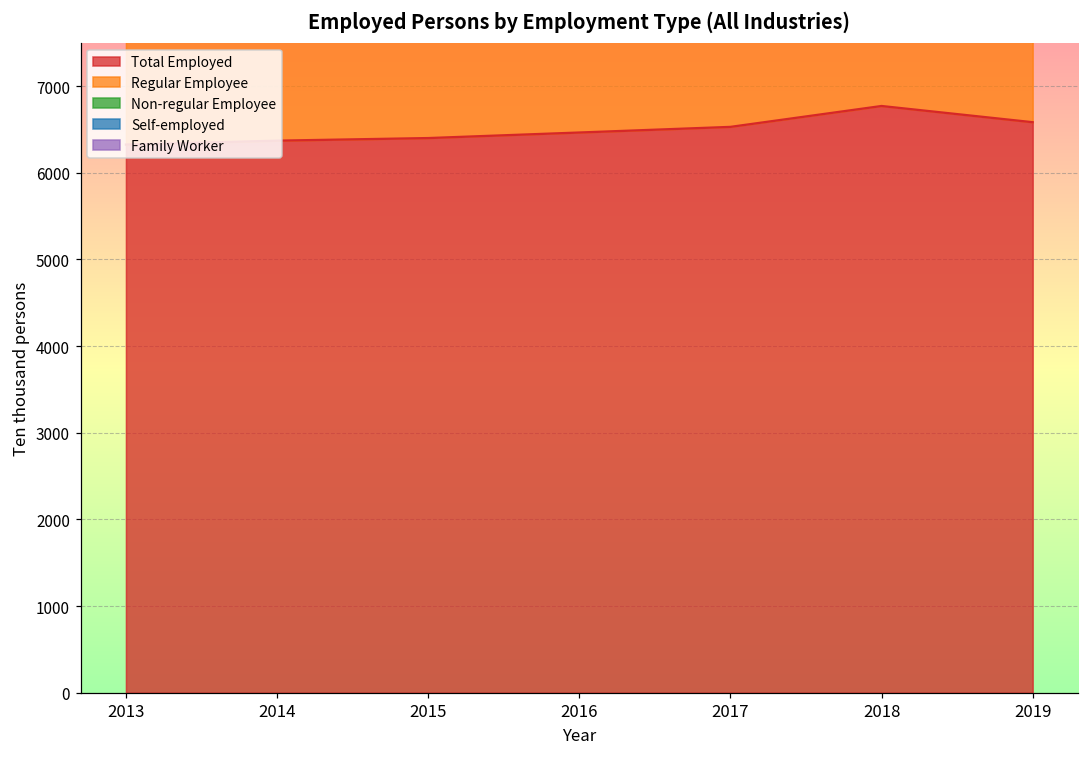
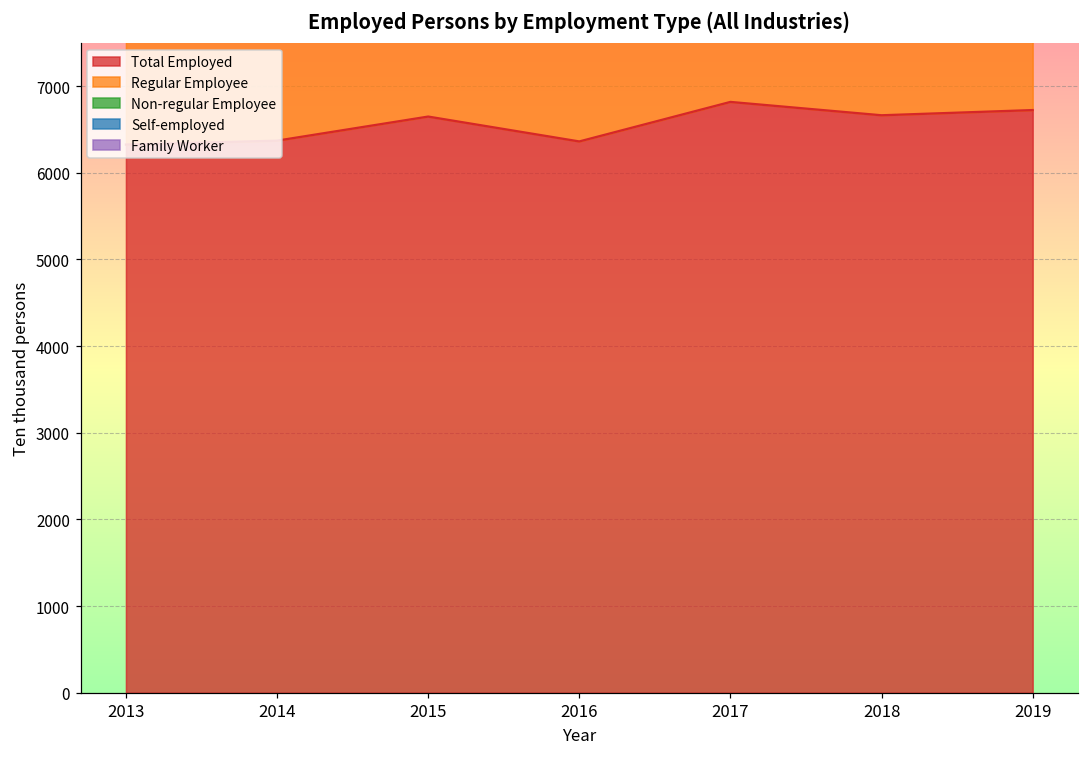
Total Employed, 2015: 6400 -> 6600
Total Employed, 2016: 6500 -> 6400
Total Employed, 2017: 6500 -> 6800
Total Employed, 2018: 6800 -> 6700
Total Employed, 2019: 6600 -> 6700
